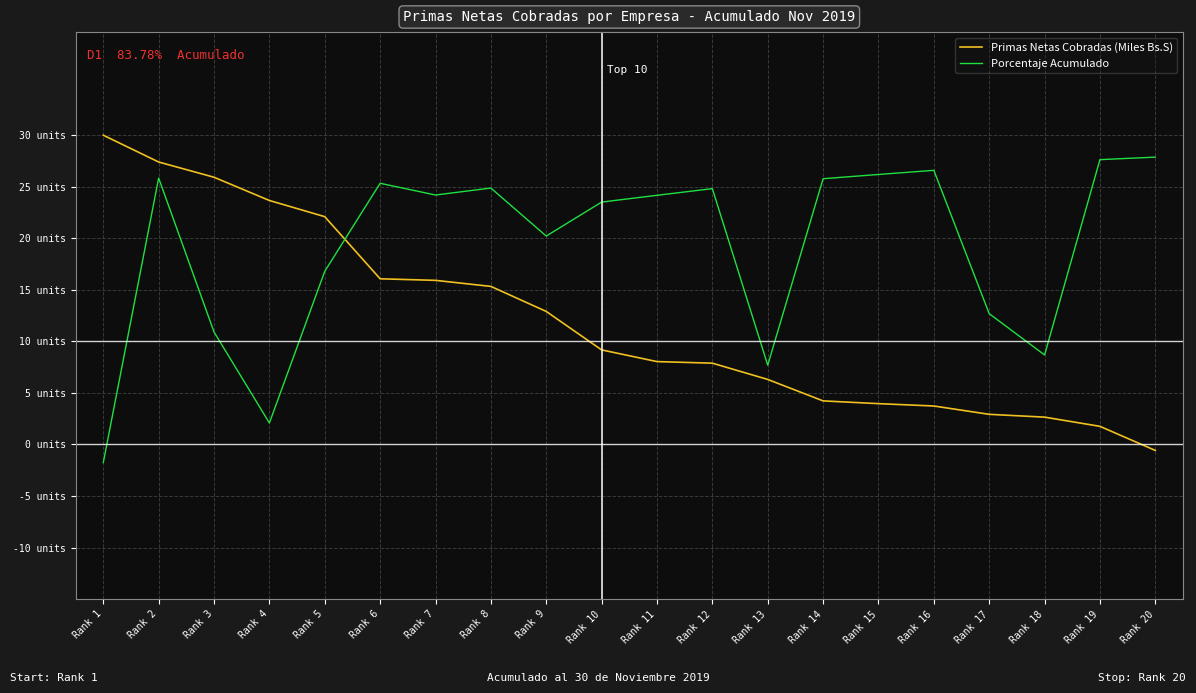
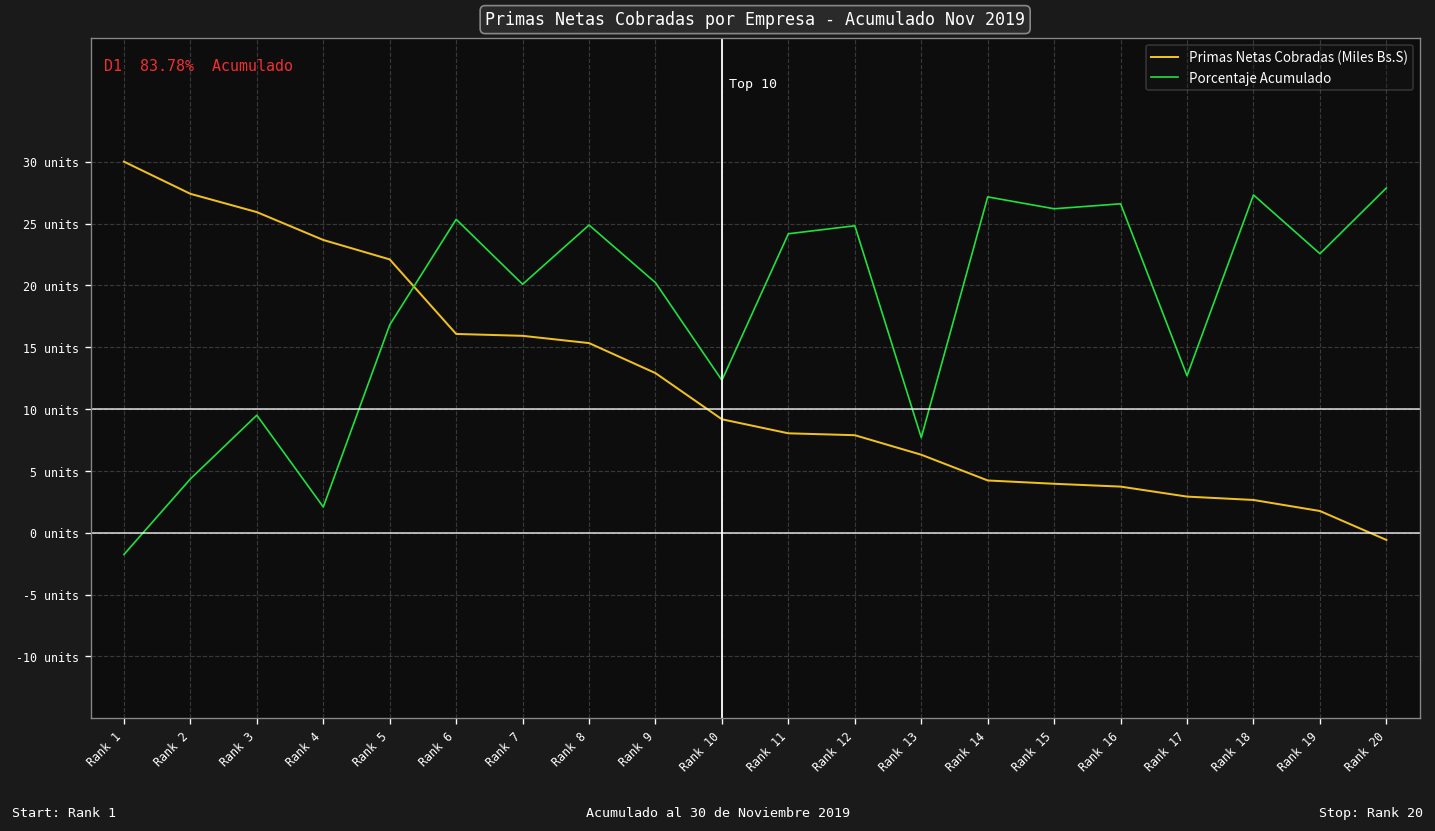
Porcentaje Acumulado, Rank 2: 25.8 units -> 4.4 units
Porcentaje Acumulado, Rank 3: 10.9 units -> 9.5 units
Porcentaje Acumulado, Rank 7: 24.2 units -> 20.1 units
Porcentaje Acumulado, Rank 10: 23.5 units -> 12.3 units
Porcentaje Acumulado, Rank 14: 25.8 units -> 27.1 units
Porcentaje Acumulado, Rank 18: 8.7 units -> 27.3 units
Porcentaje Acumulado, Rank 19: 27.6 units -> 22.6 units
